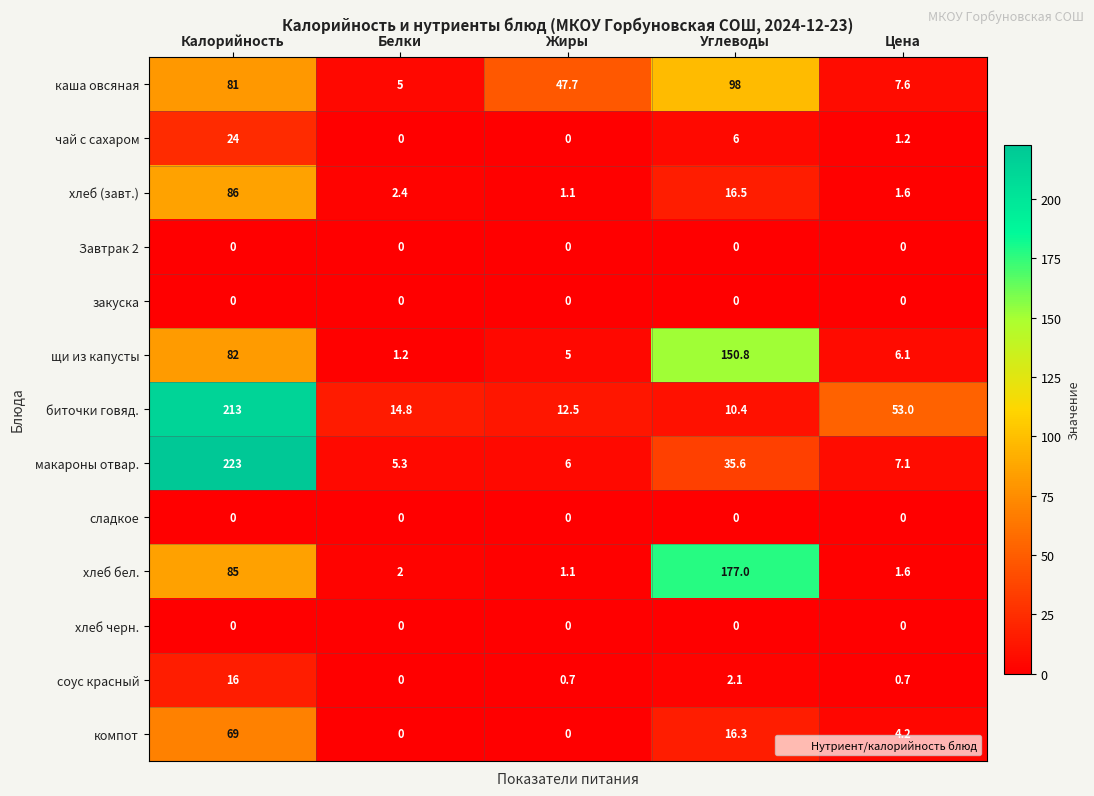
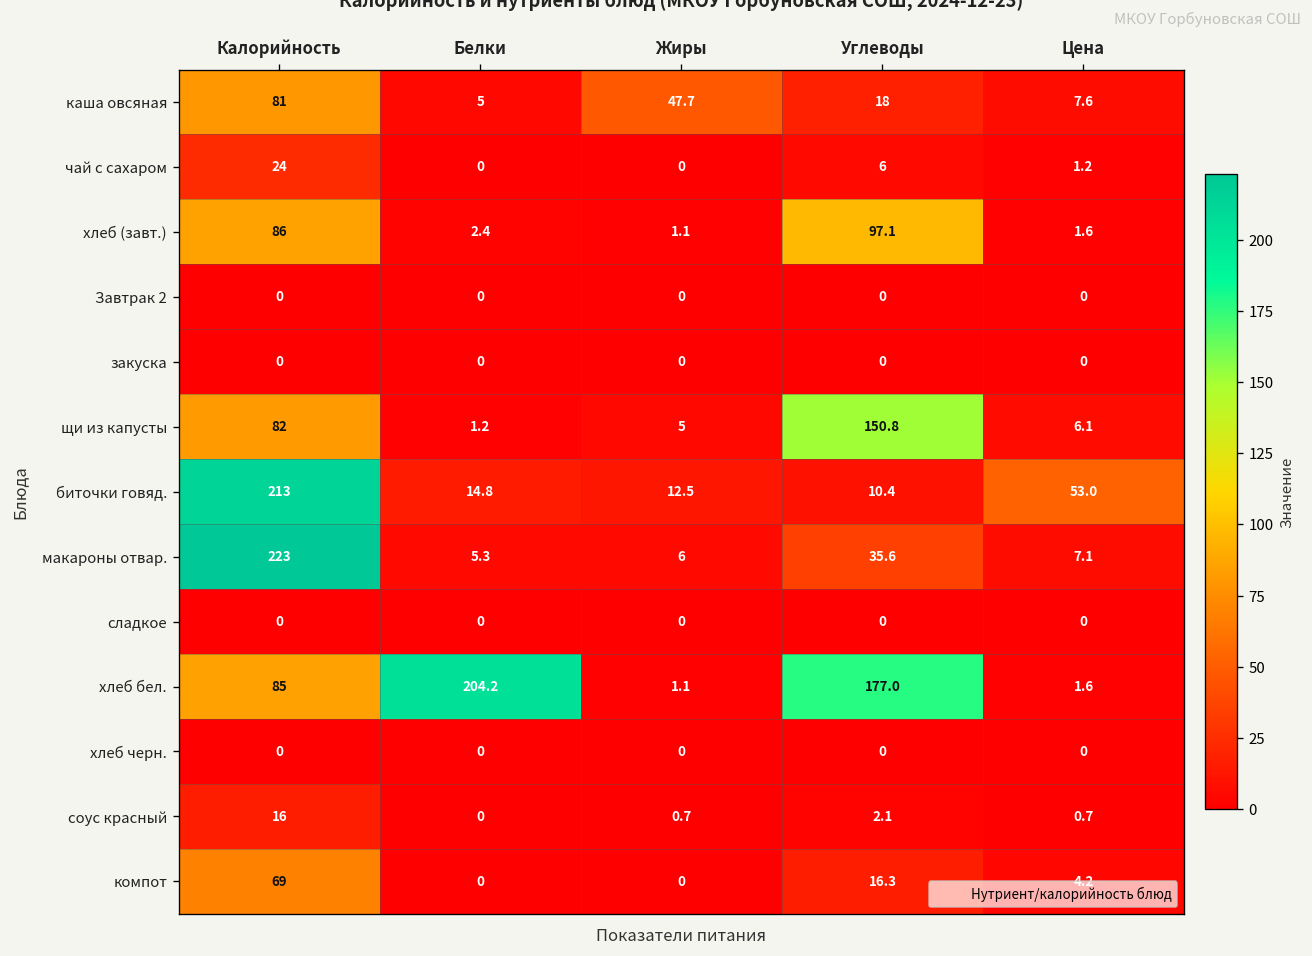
каша овсяная, Углеводы: 98 -> 18
хлеб (завт.), Углеводы: 16.5 -> 97.1
хлеб бел., Белки: 2 -> 204.2
